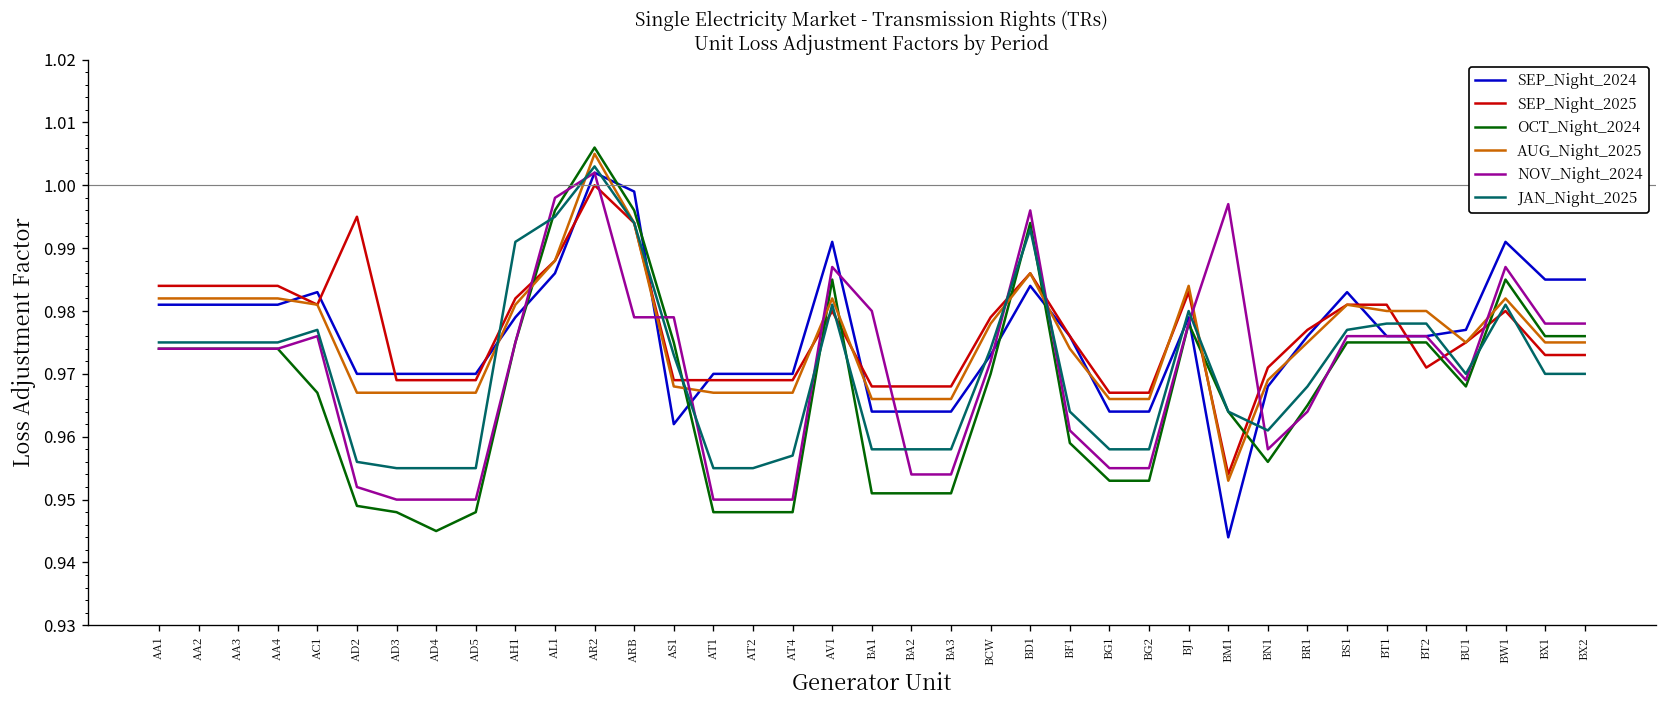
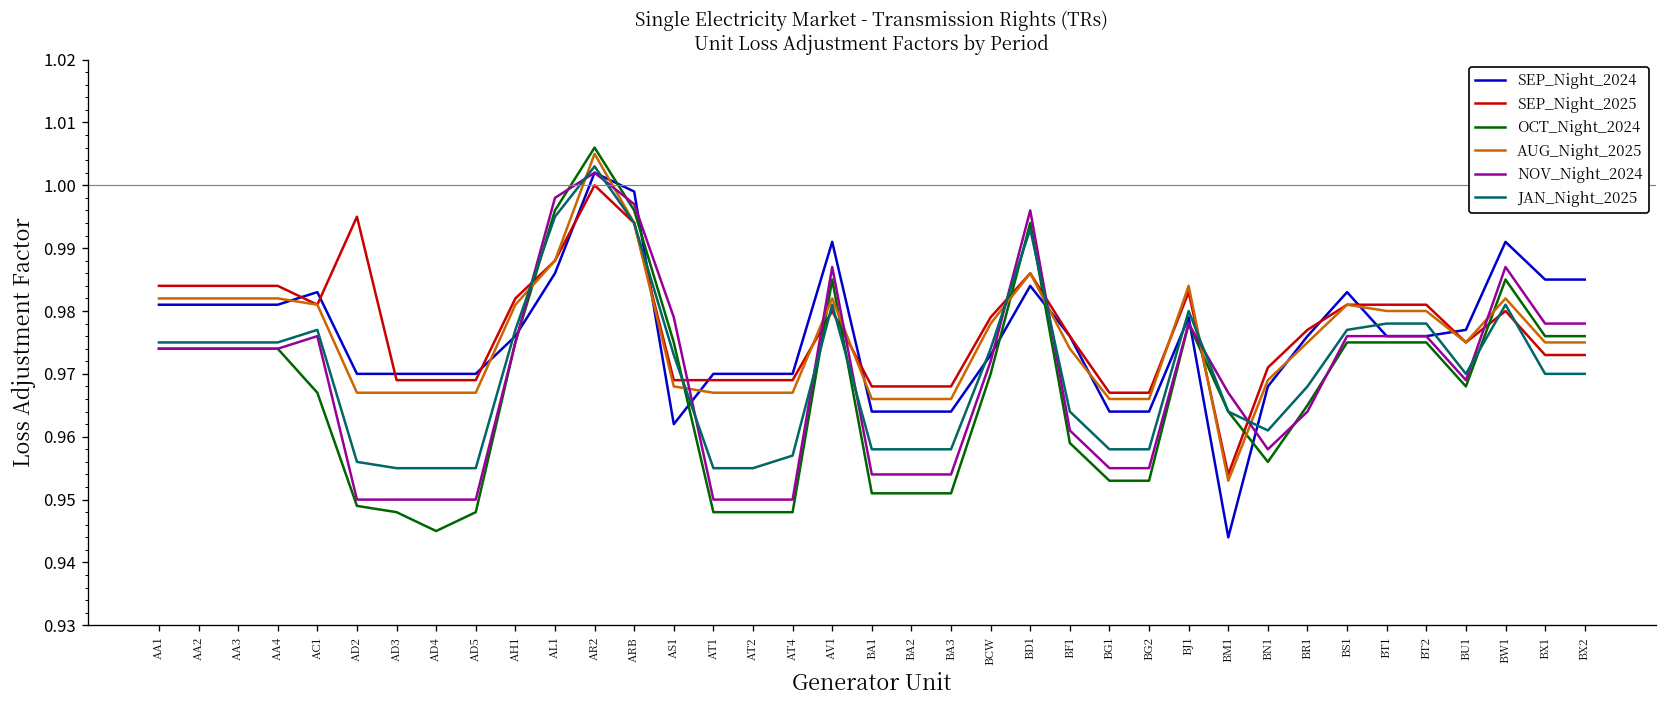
NOV_Night_2024, AD2: 0.952 -> 0.950
SEP_Night_2024, AH1: 0.979 -> 0.976
JAN_Night_2025, AH1: 0.991 -> 0.977
NOV_Night_2024, ARB: 0.979 -> 0.997
NOV_Night_2024, BA1: 0.980 -> 0.954
NOV_Night_2024, BM1: 0.997 -> 0.967
SEP_Night_2025, BT2: 0.971 -> 0.981
